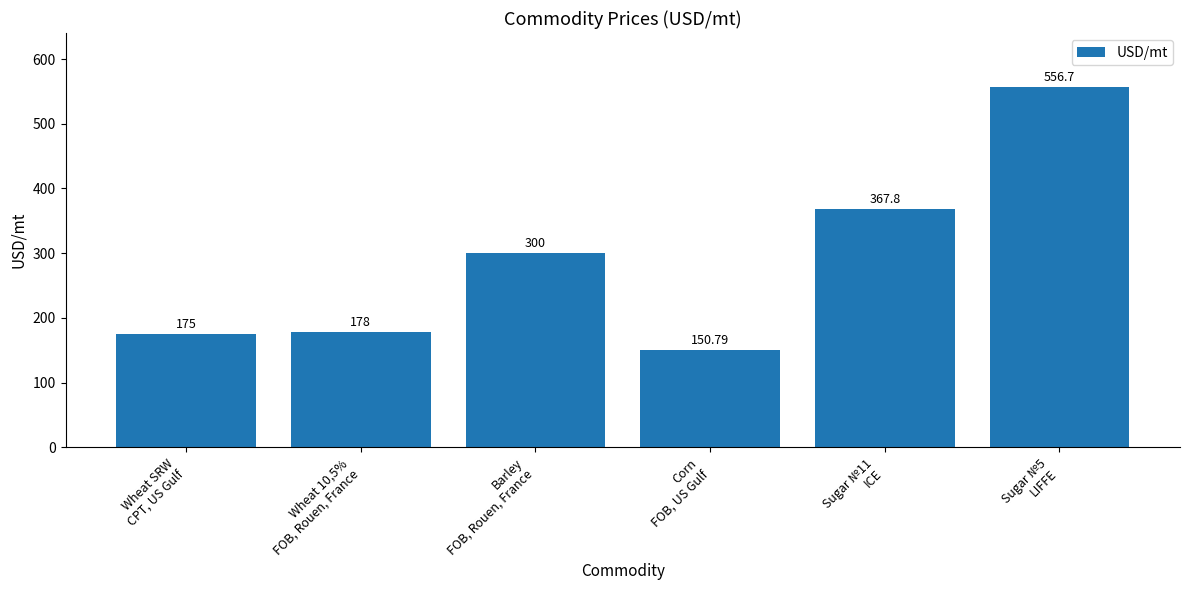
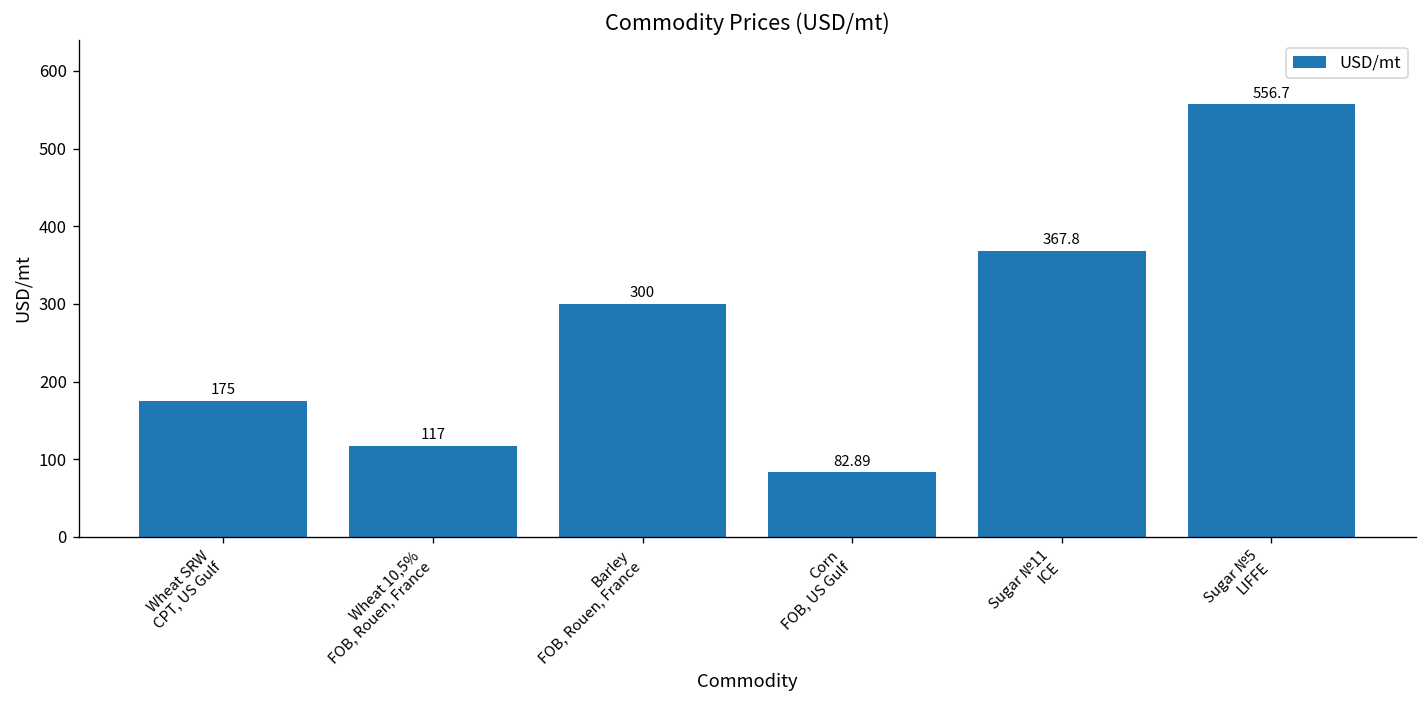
Wheat 10,5% FOB, Rouen, France: 178 -> 117
Corn FOB, US Gulf: 150.79 -> 82.89
